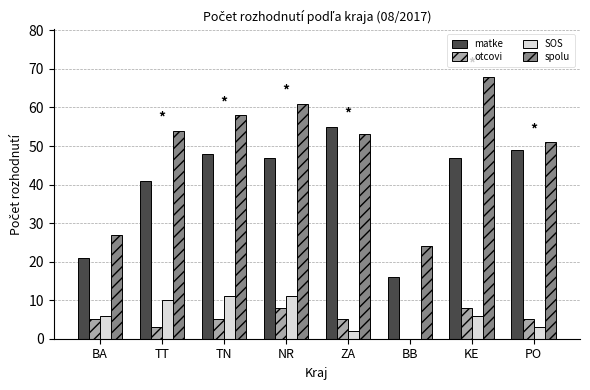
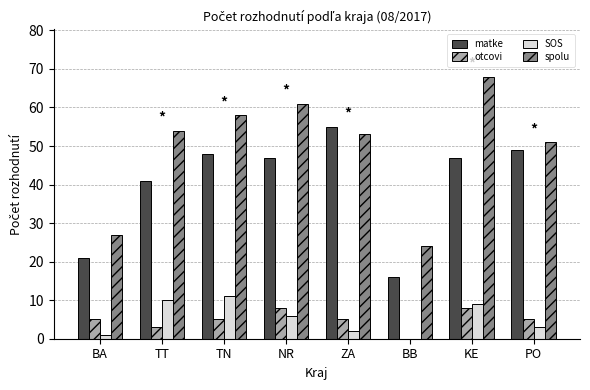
SOS, BA: 6 -> 1
SOS, NR: 11 -> 6
SOS, KE: 6 -> 9
